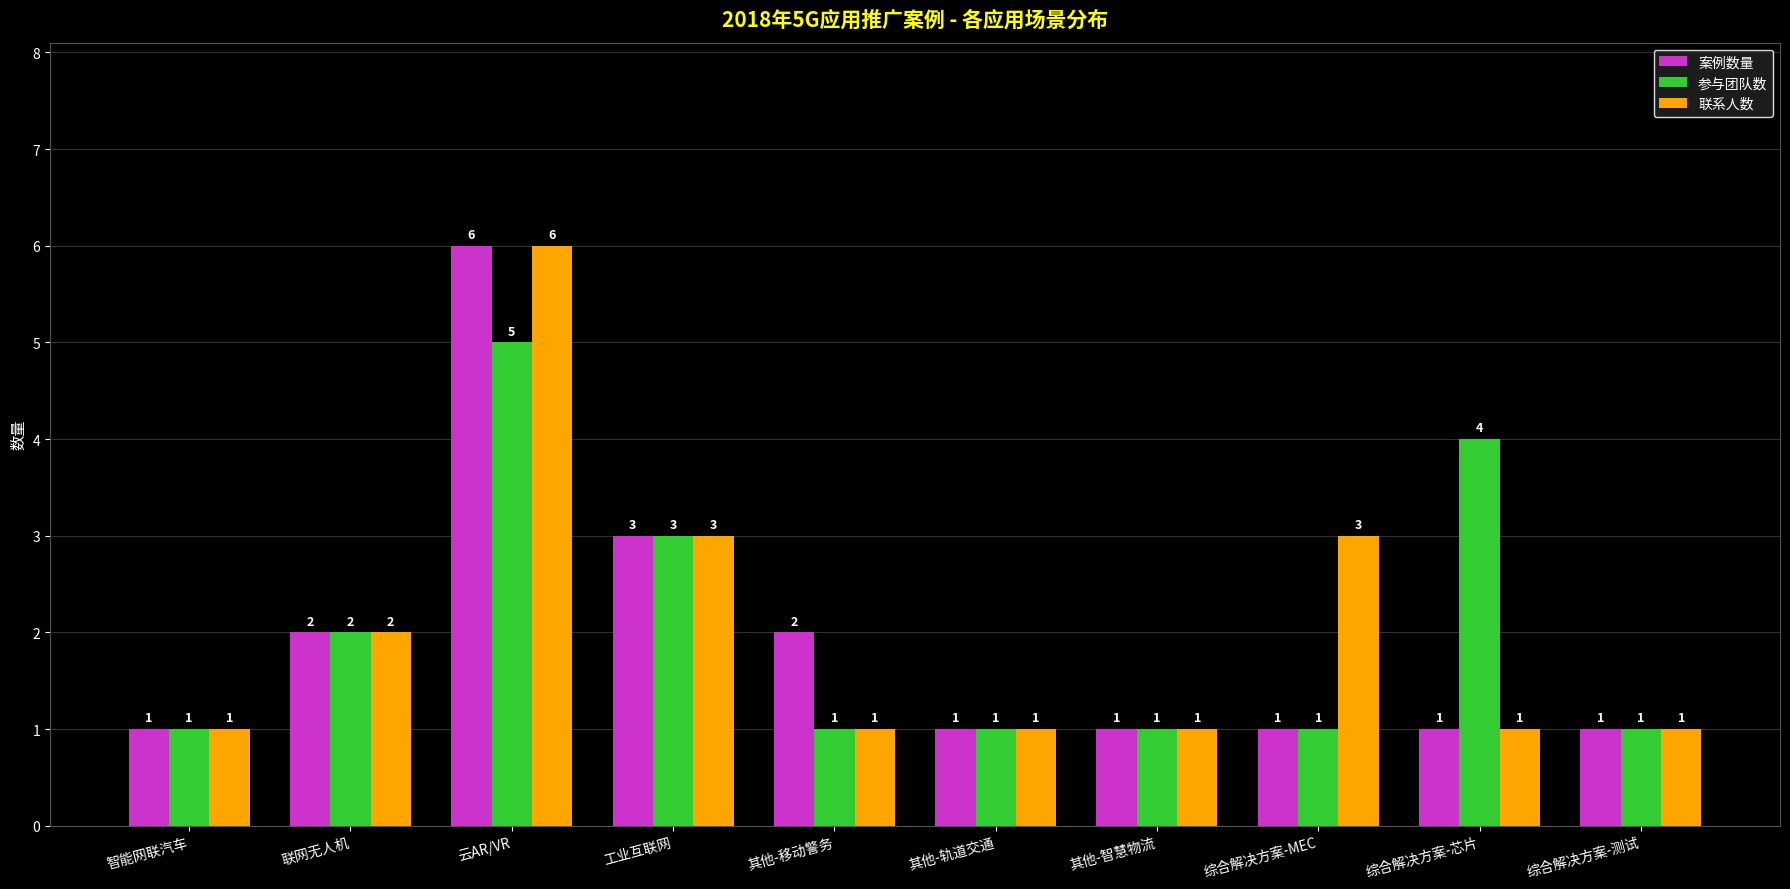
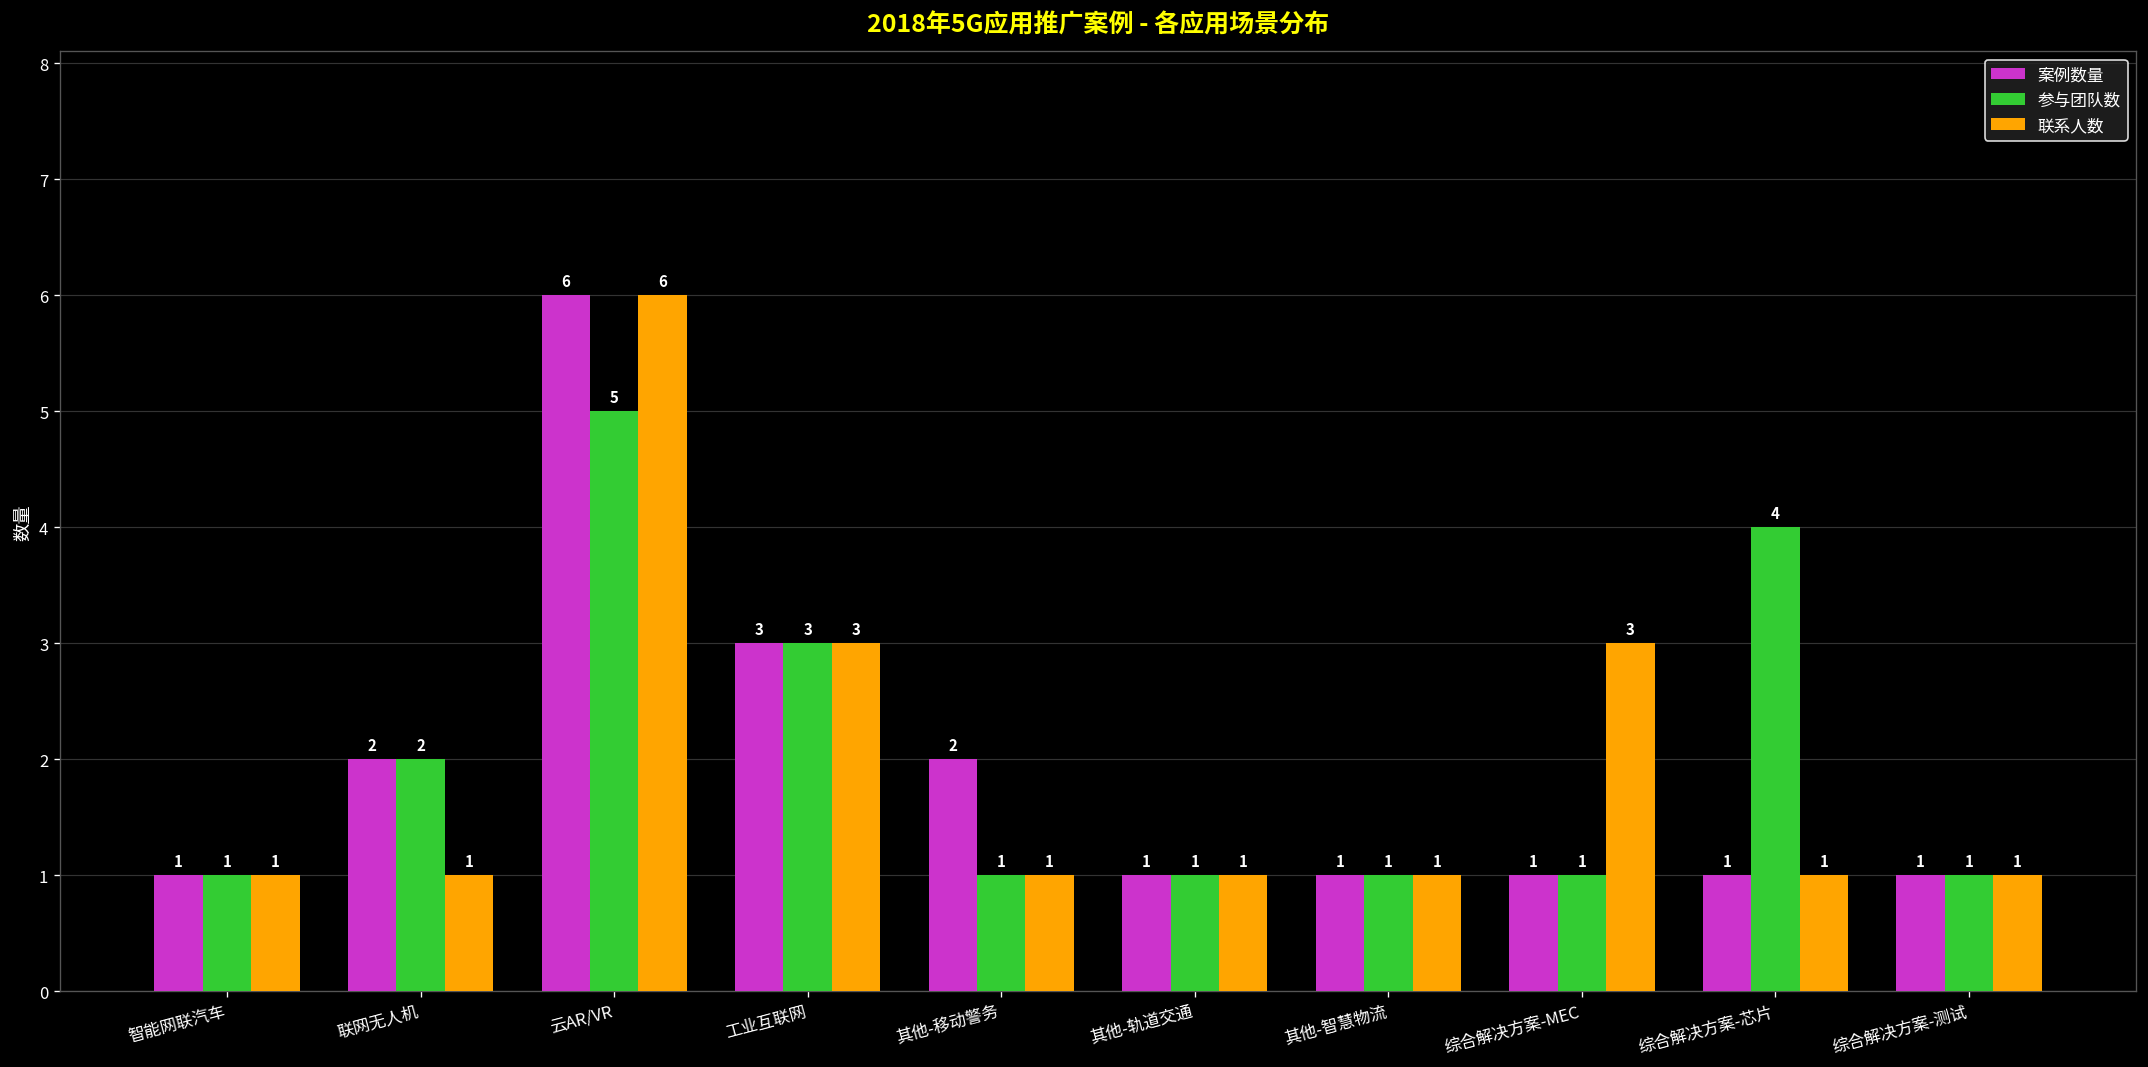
联系人数, 联网无人机: 2 -> 1
